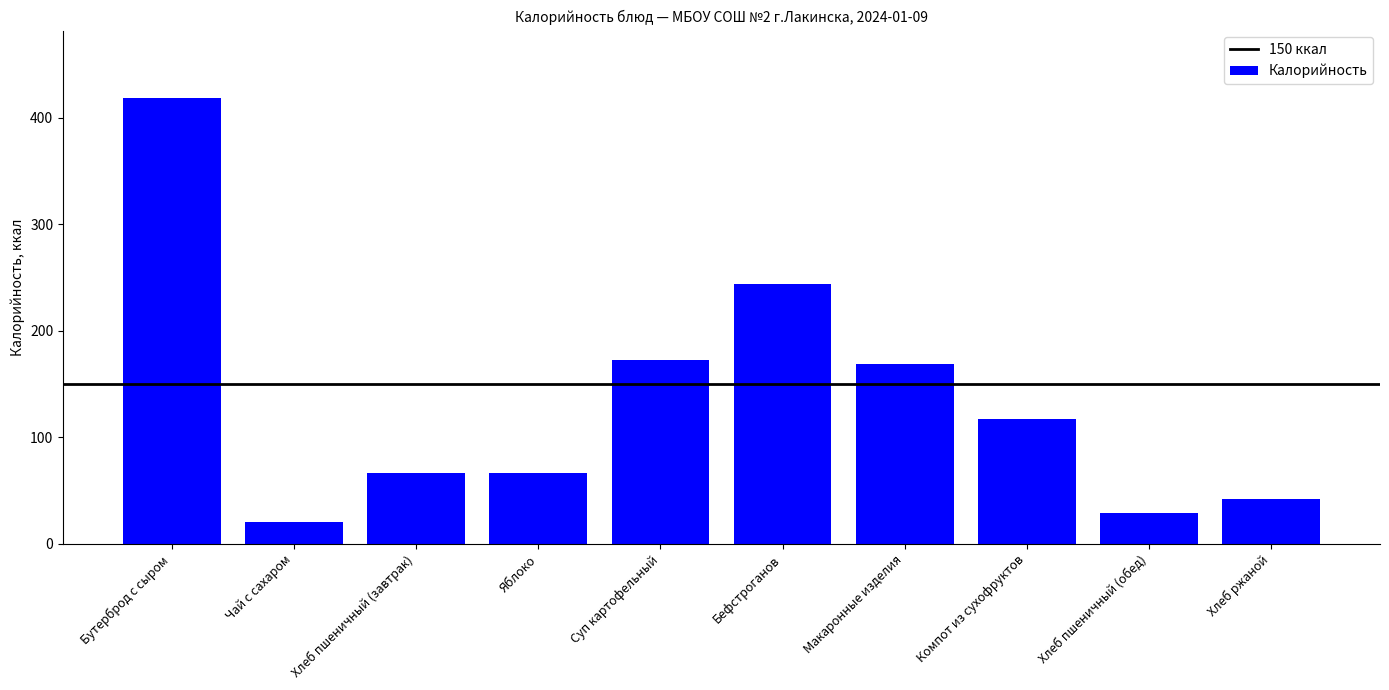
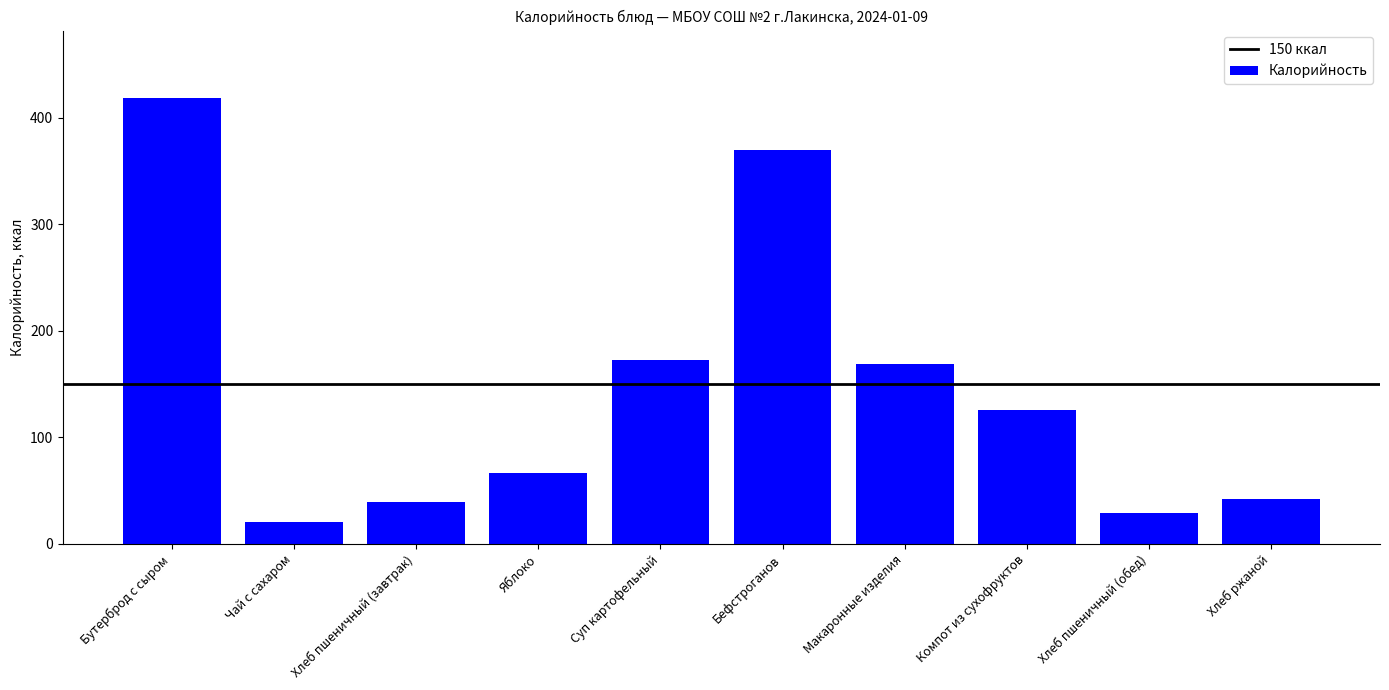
Хлеб пшеничный (завтрак): 67 -> 39
Бефстроганов: 244 -> 370
Компот из сухофруктов: 117 -> 126
